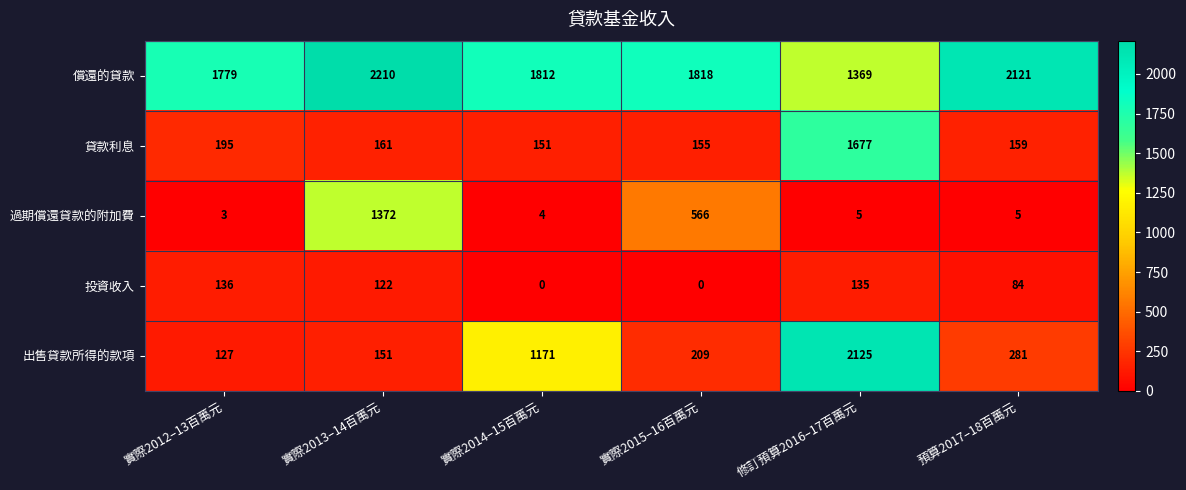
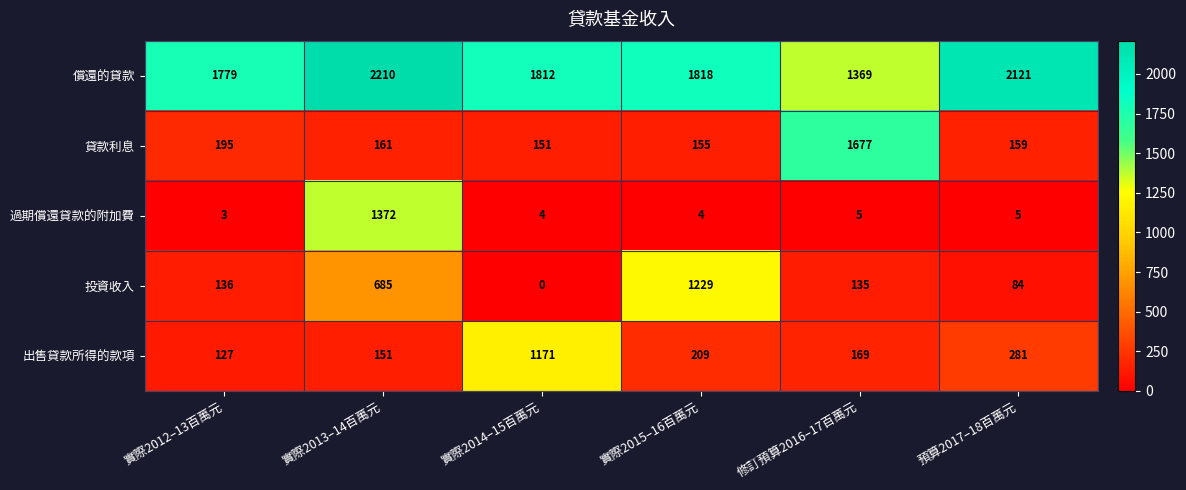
過期償還貸款的附加費, 實際2015–16百萬元: 566 -> 4
投資收入, 實際2013–14百萬元: 122 -> 685
投資收入, 實際2015–16百萬元: 0 -> 1229
出售貸款所得的款項, 修訂預算2016–17百萬元: 2125 -> 169
